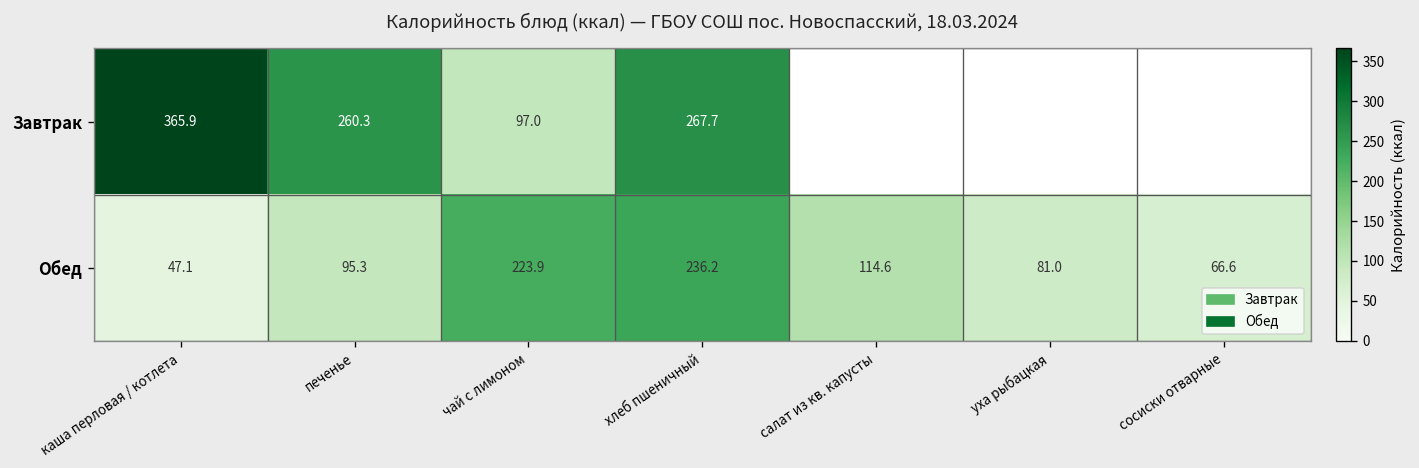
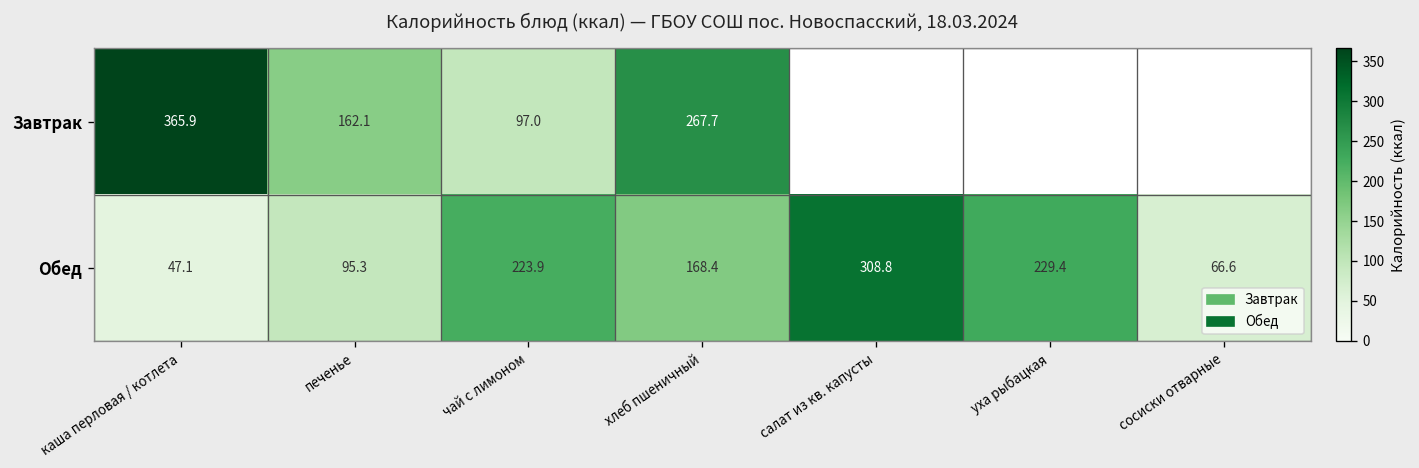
Завтрак, печенье: 260.3 -> 162.1
Обед, хлеб пшеничный: 236.2 -> 168.4
Обед, салат из кв. капусты: 114.6 -> 308.8
Обед, уха рыбацкая: 81.0 -> 229.4
